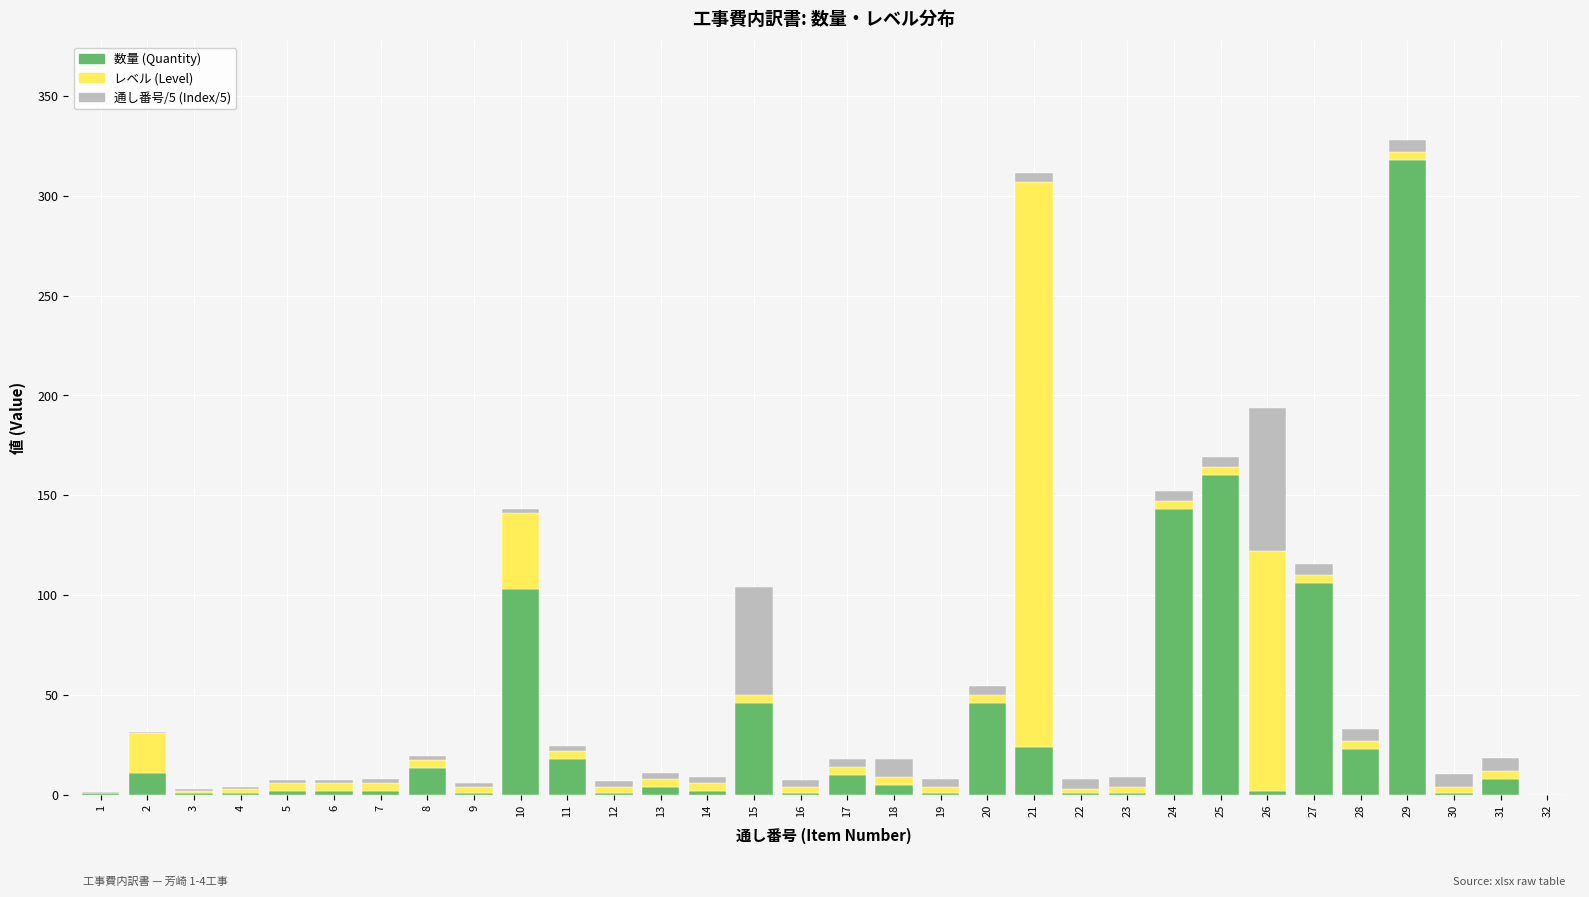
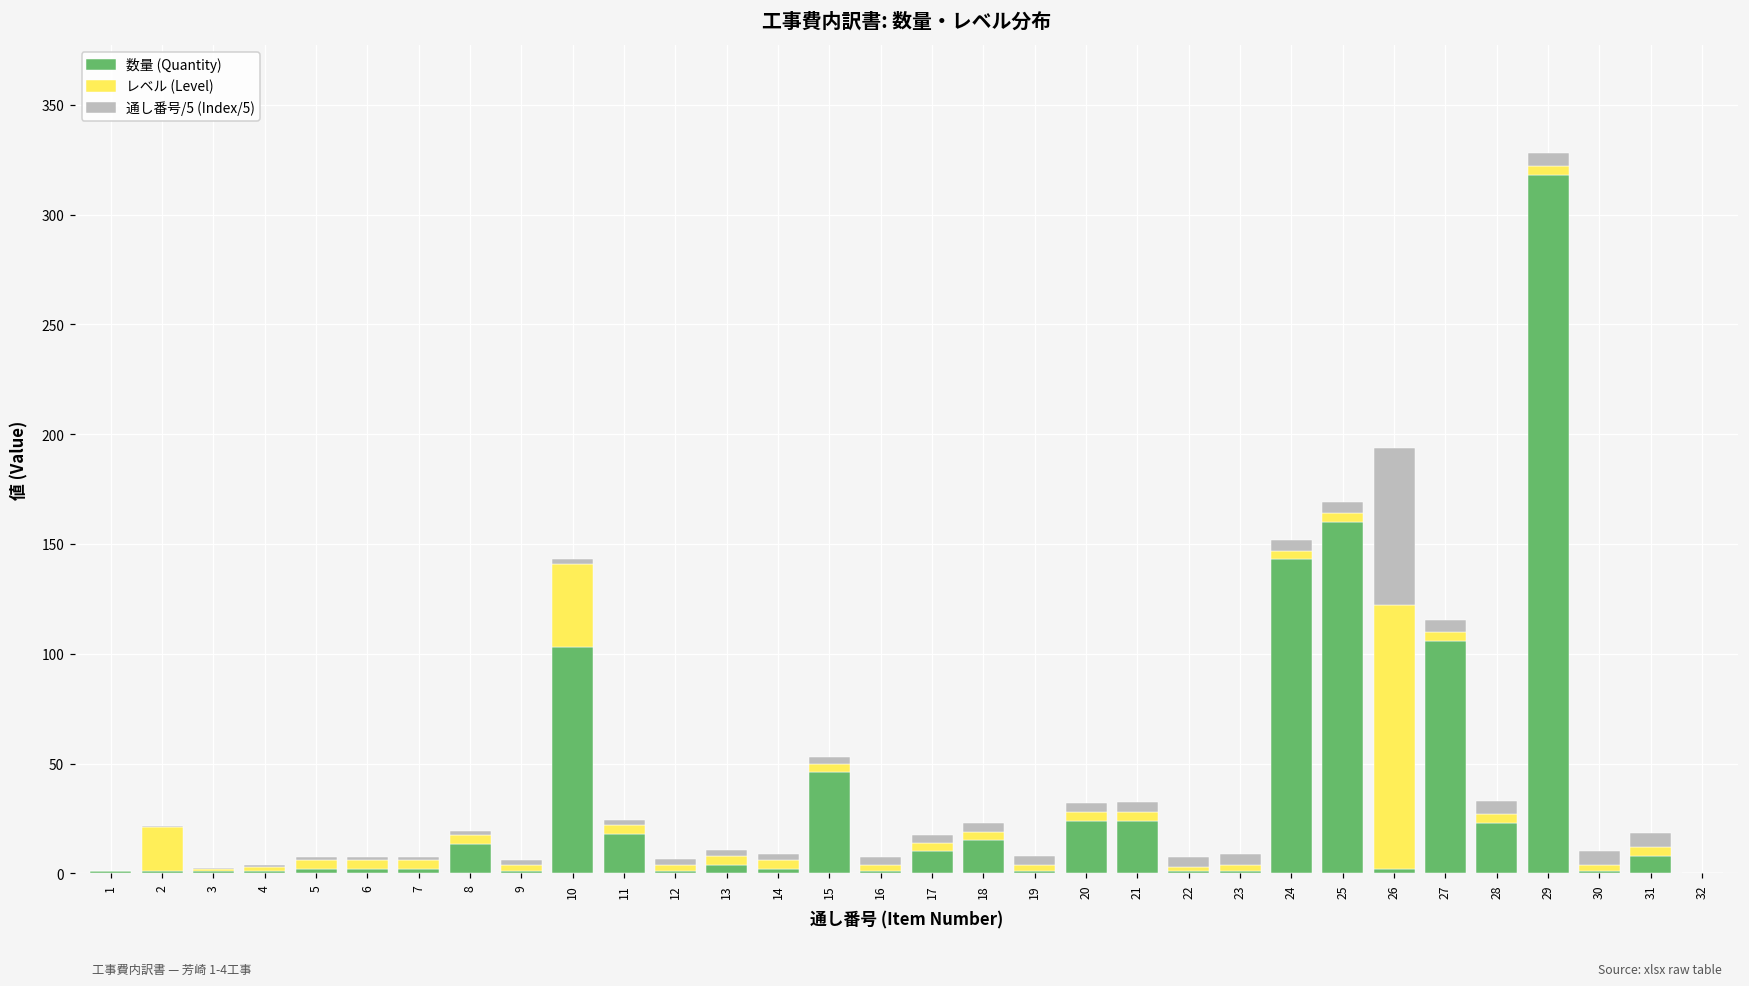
数量 (Quantity), 2: 11 -> 1
通し番号/5 (Index/5), 15: 54 -> 3
数量 (Quantity), 18: 5 -> 15
通し番号/5 (Index/5), 18: 9 -> 4
数量 (Quantity), 20: 46 -> 24
レベル (Level), 21: 283 -> 4
